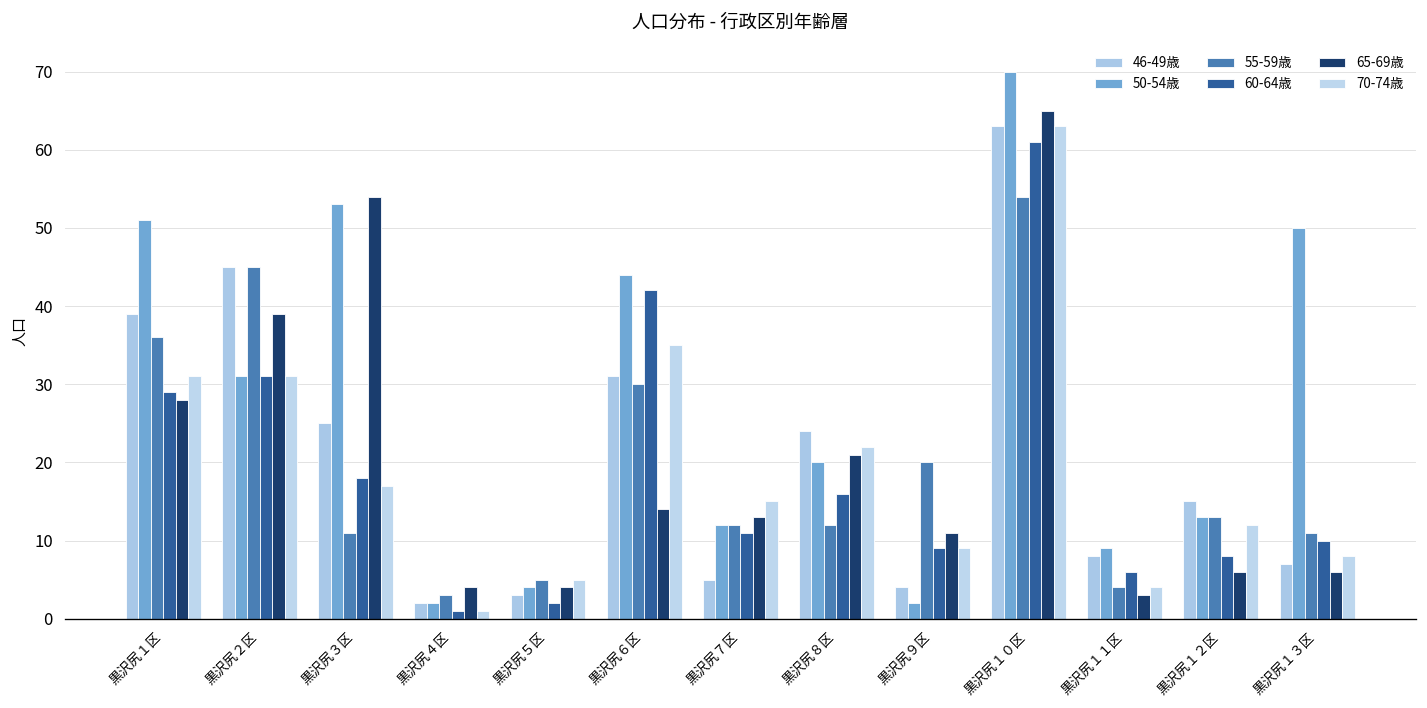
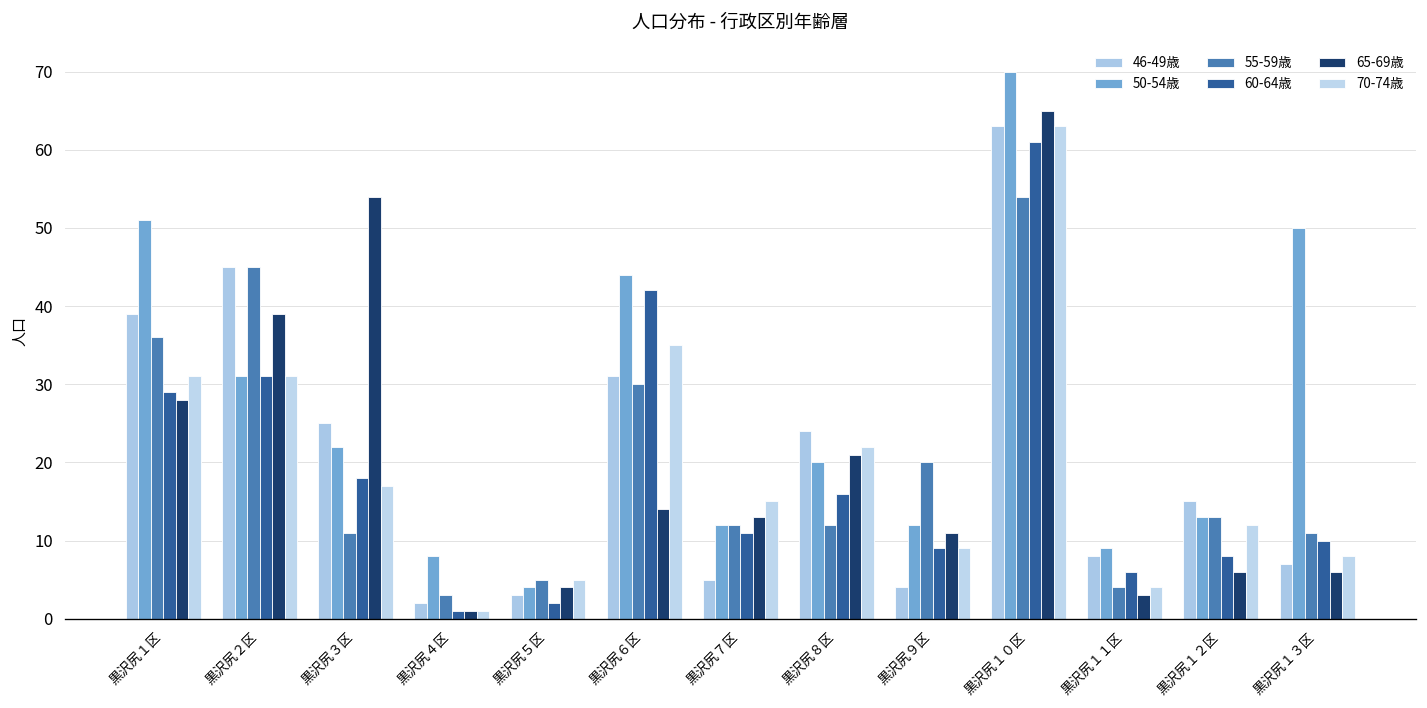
50-54歳, 黒沢尻３区: 53 -> 22
50-54歳, 黒沢尻４区: 2 -> 8
65-69歳, 黒沢尻４区: 4 -> 1
50-54歳, 黒沢尻９区: 2 -> 12
